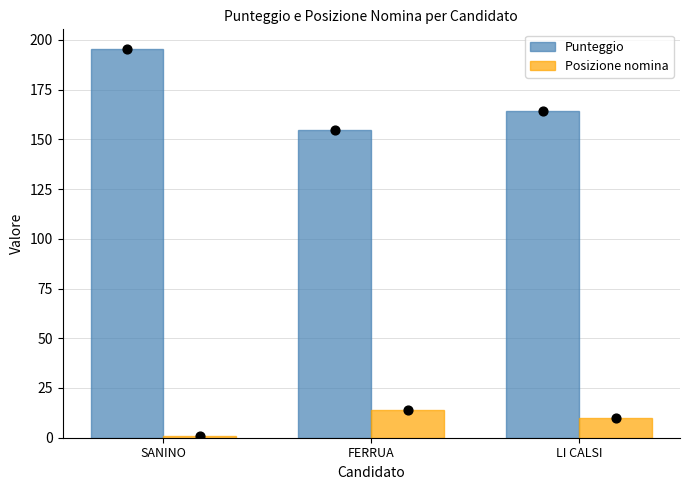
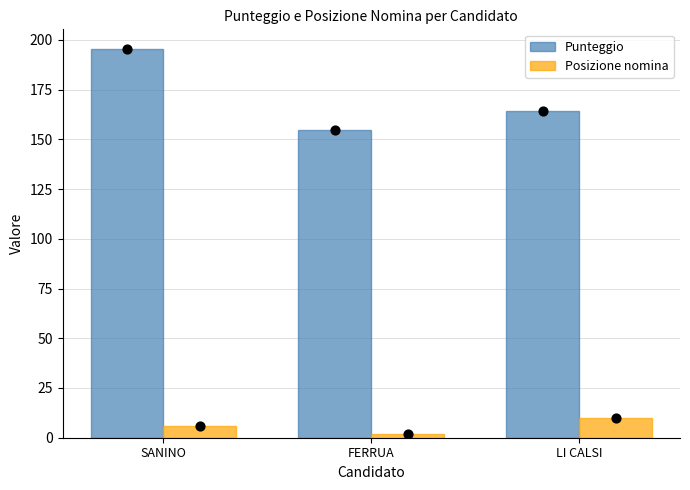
Posizione nomina, SANINO: 1 -> 6
Posizione nomina, FERRUA: 14 -> 2
